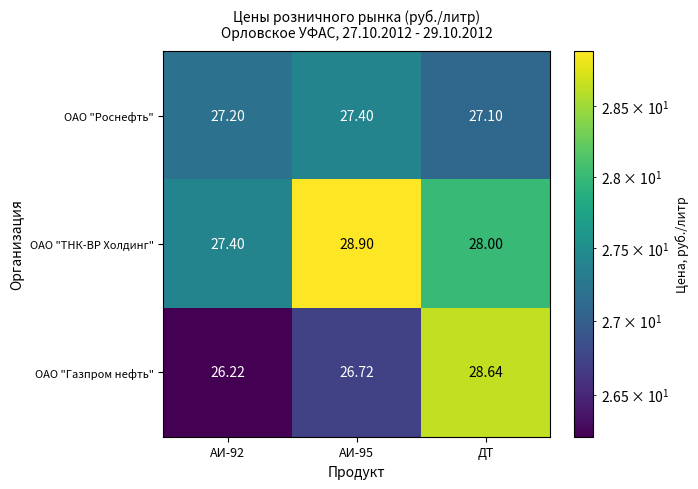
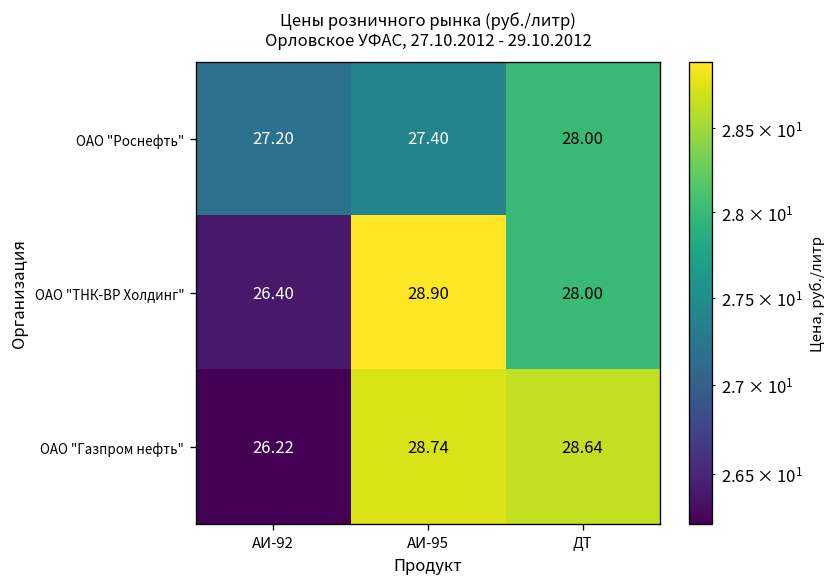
ОАО "Роснефть", ДТ: 27.10 -> 28.00
ОАО "ТНК-ВР Холдинг", АИ-92: 27.40 -> 26.40
ОАО "Газпром нефть", АИ-95: 26.72 -> 28.74
